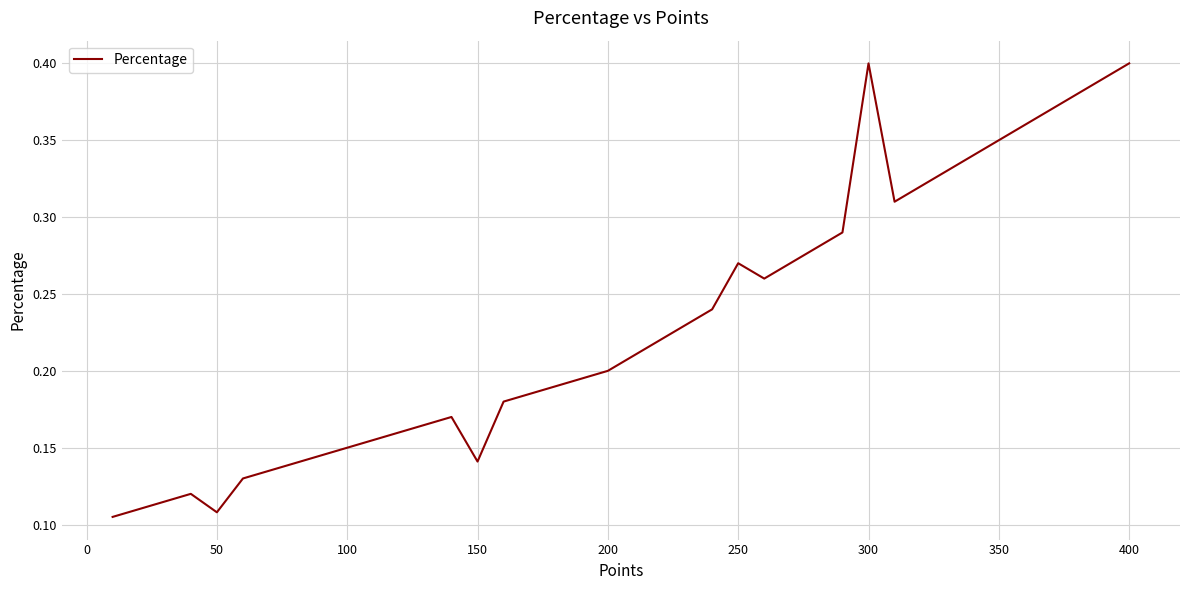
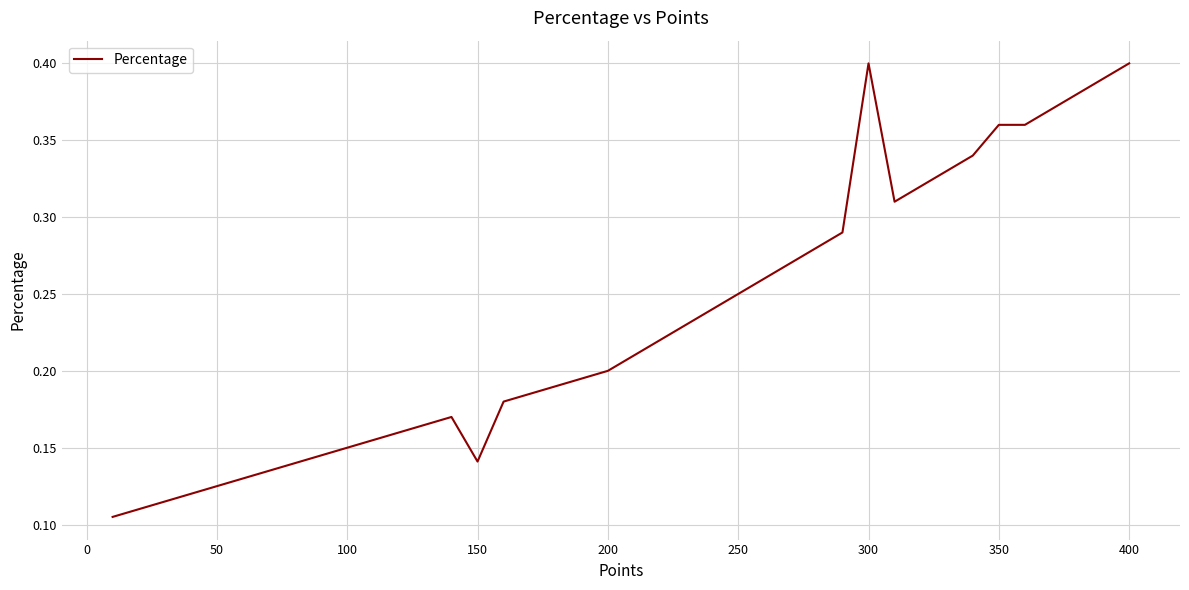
50: 0.108 -> 0.125
250: 0.27 -> 0.25
350: 0.35 -> 0.36
